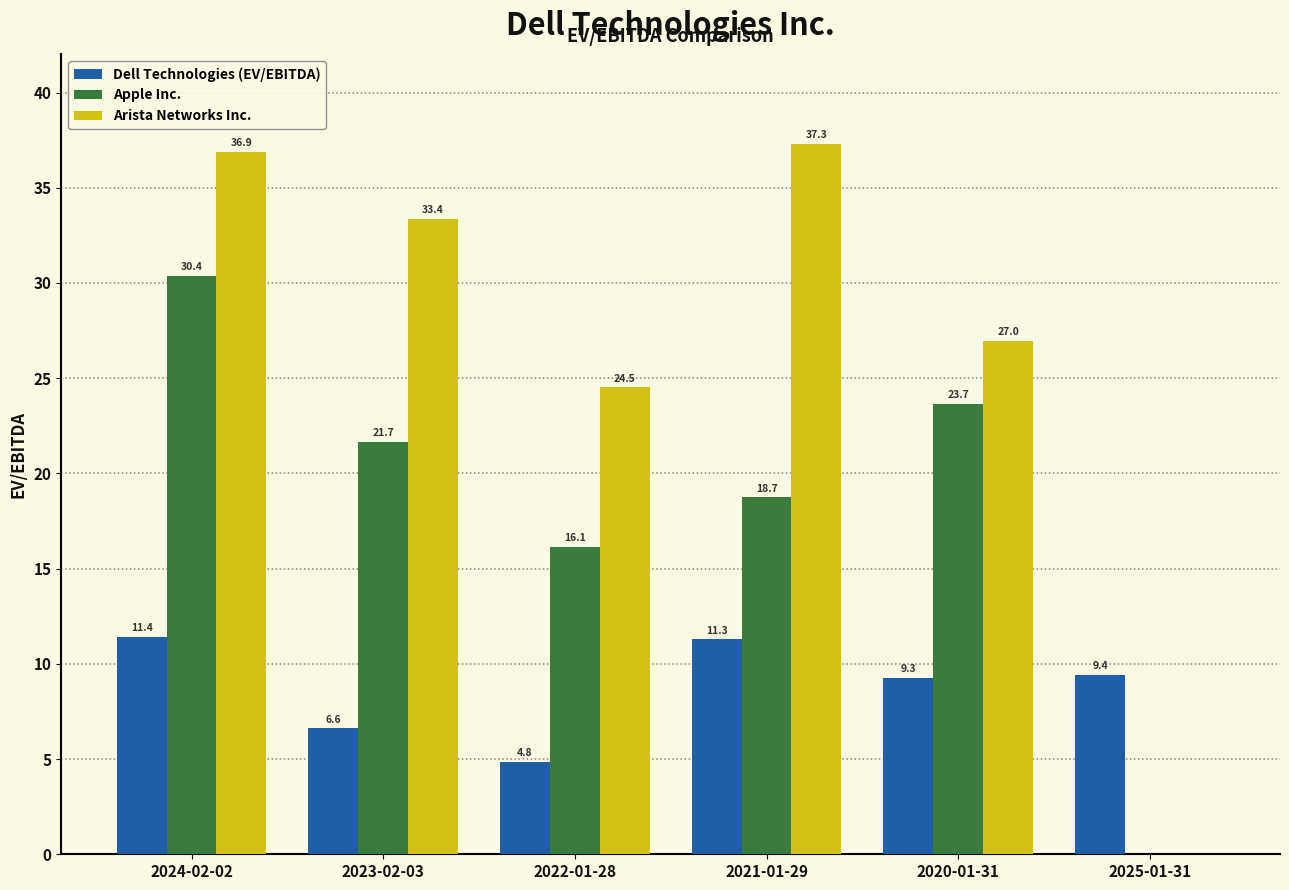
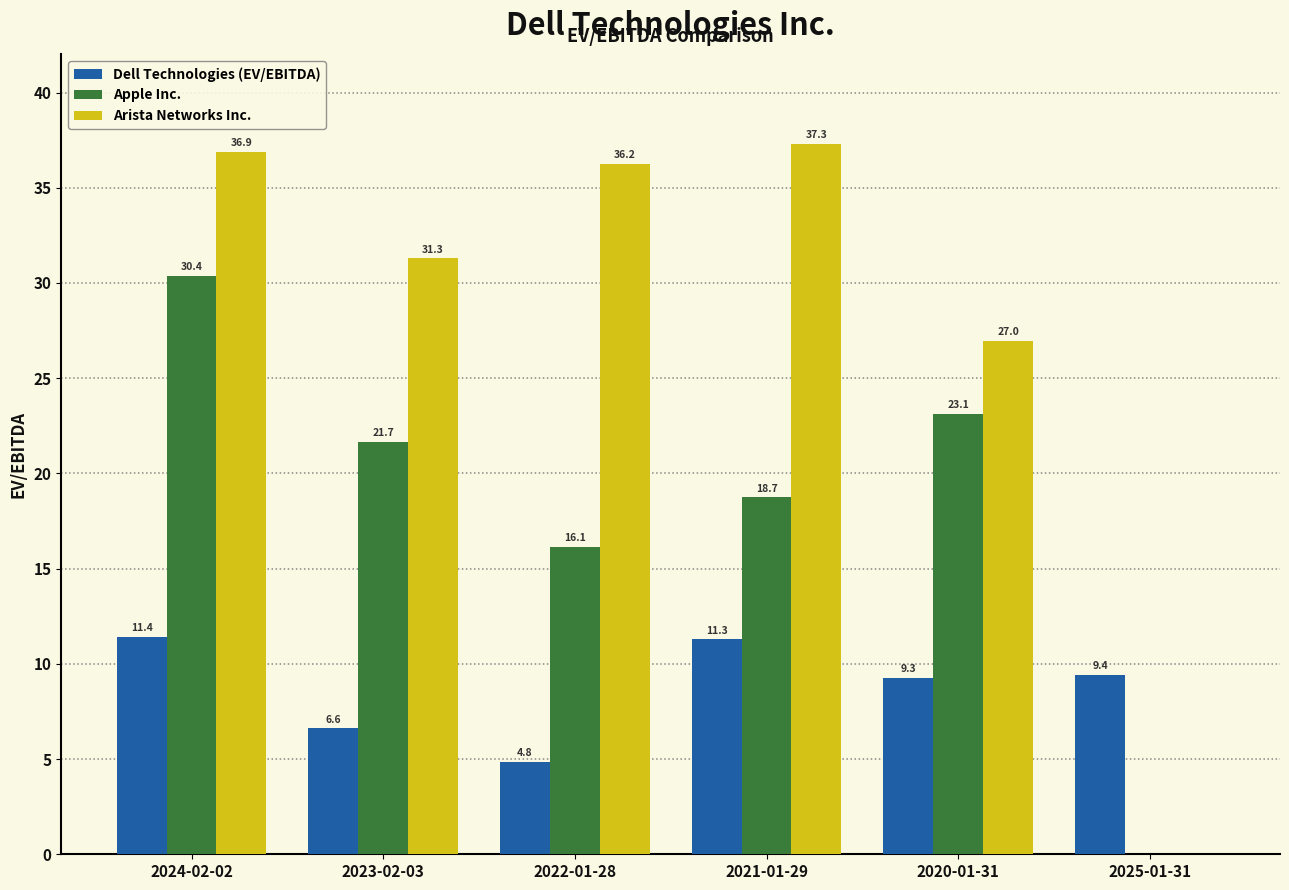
Arista Networks Inc., 2023-02-03: 33.4 -> 31.3
Arista Networks Inc., 2022-01-28: 24.5 -> 36.2
Apple Inc., 2020-01-31: 23.7 -> 23.1
